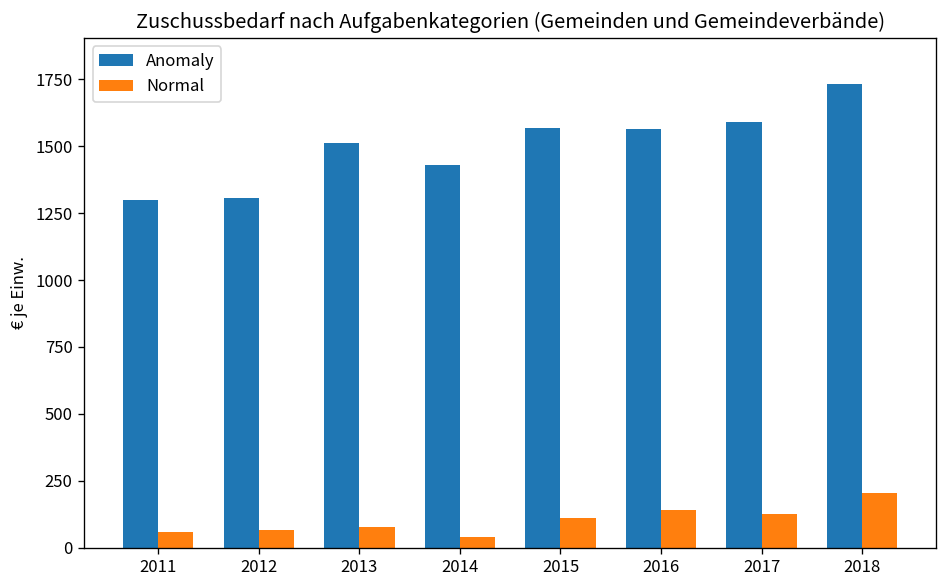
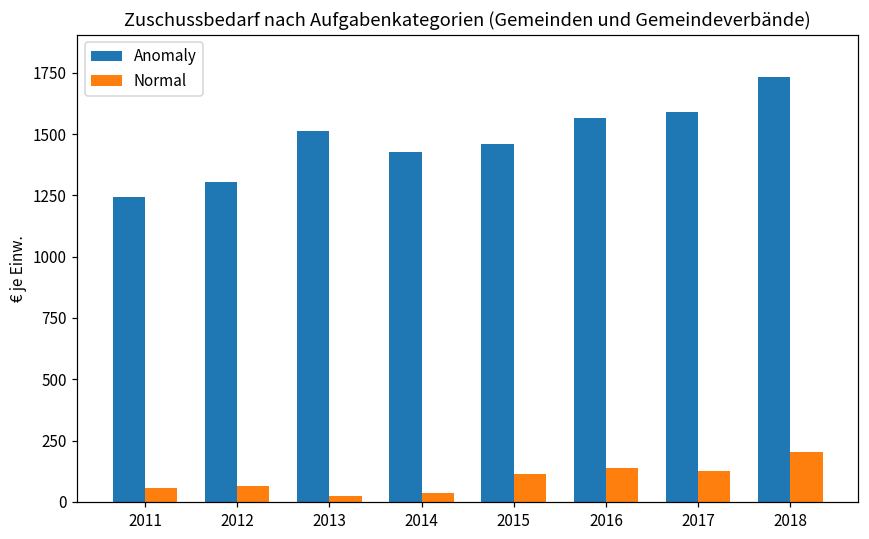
Anomaly, 2011: 1300 -> 1240
Normal, 2013: 80 -> 20
Anomaly, 2015: 1570 -> 1460
